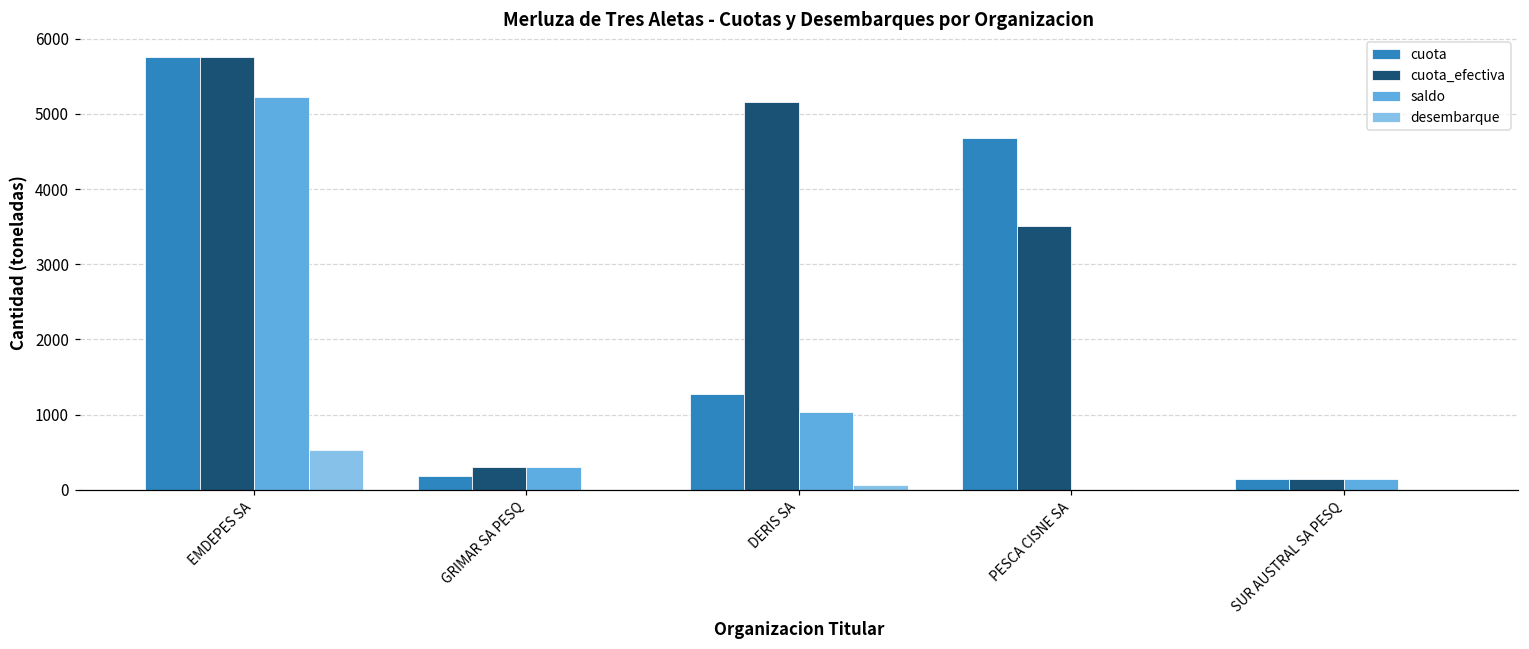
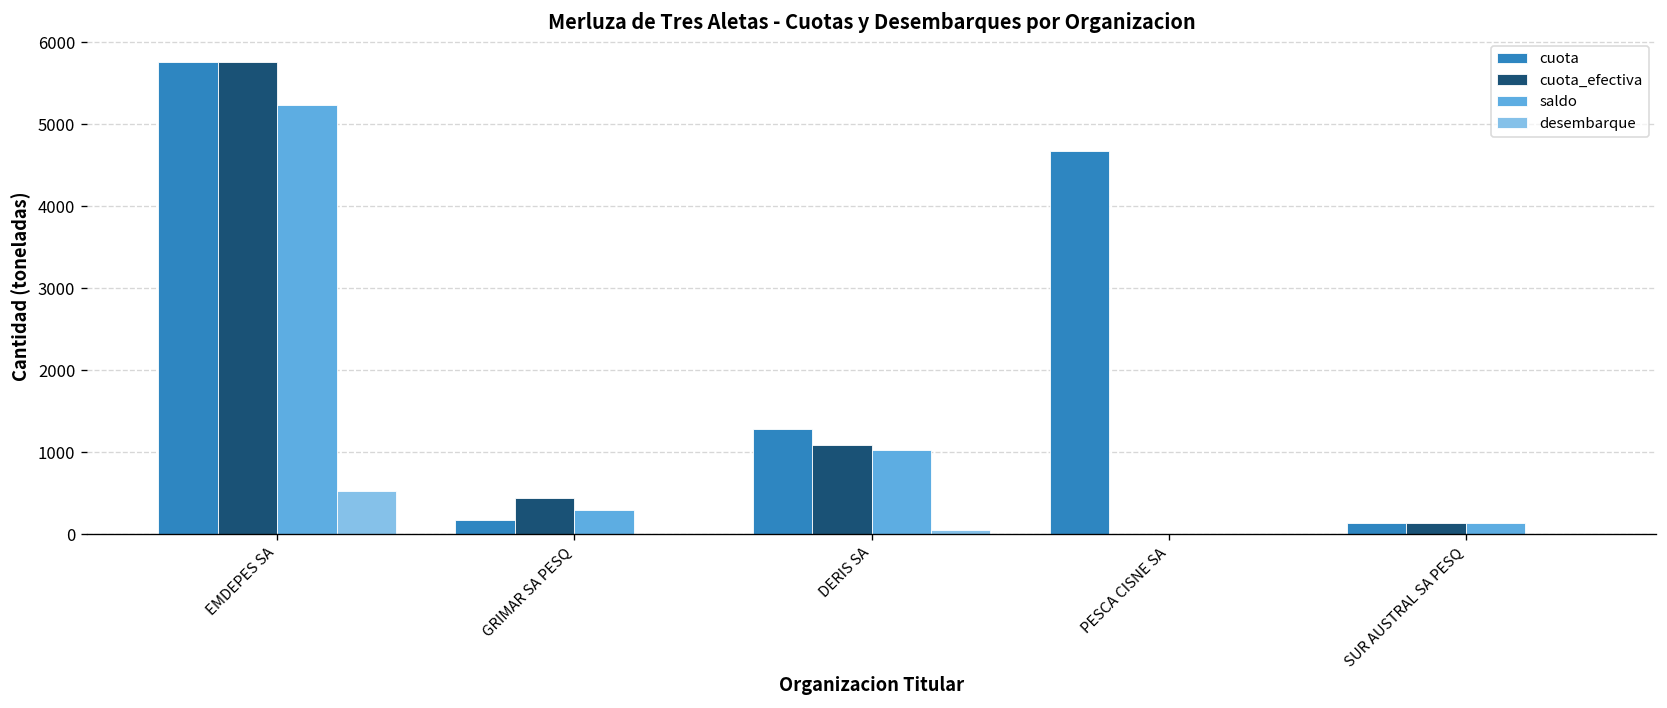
cuota_efectiva, GRIMAR SA PESQ: 300 -> 400
cuota_efectiva, DERIS SA: 5200 -> 1100
cuota_efectiva, PESCA CISNE SA: 3500 -> 0
